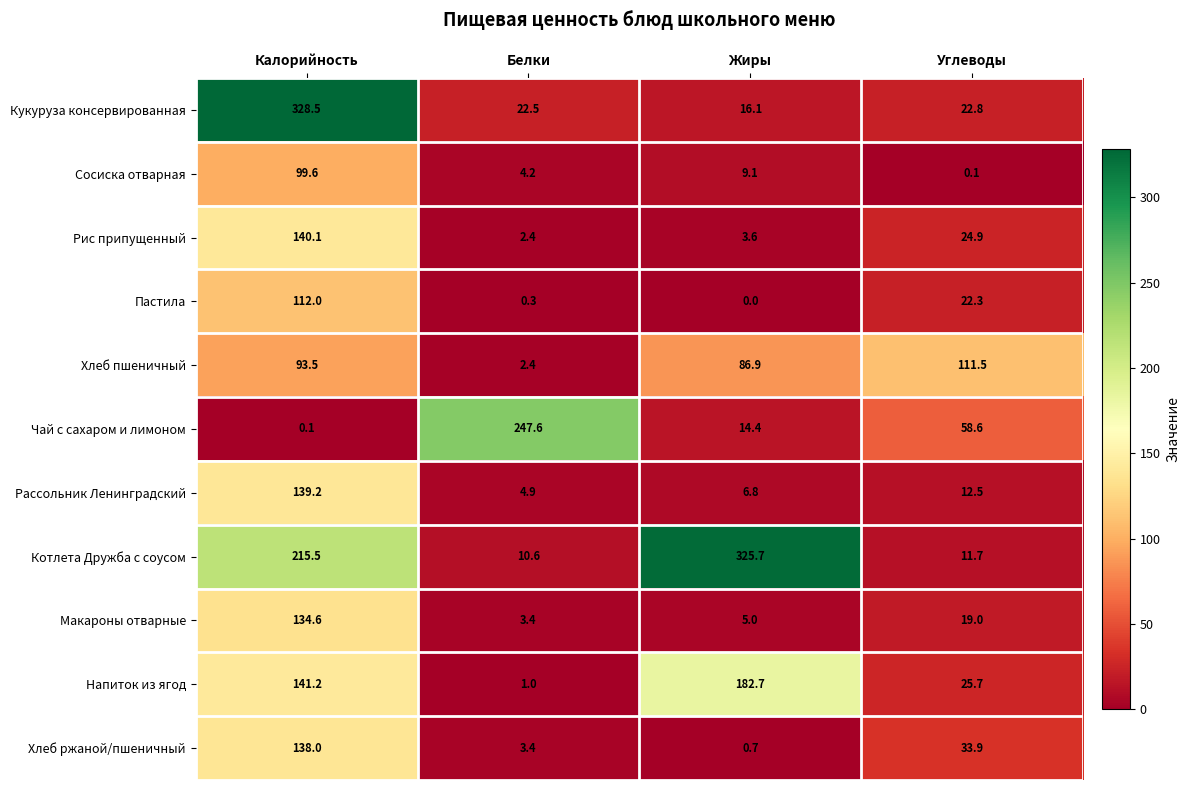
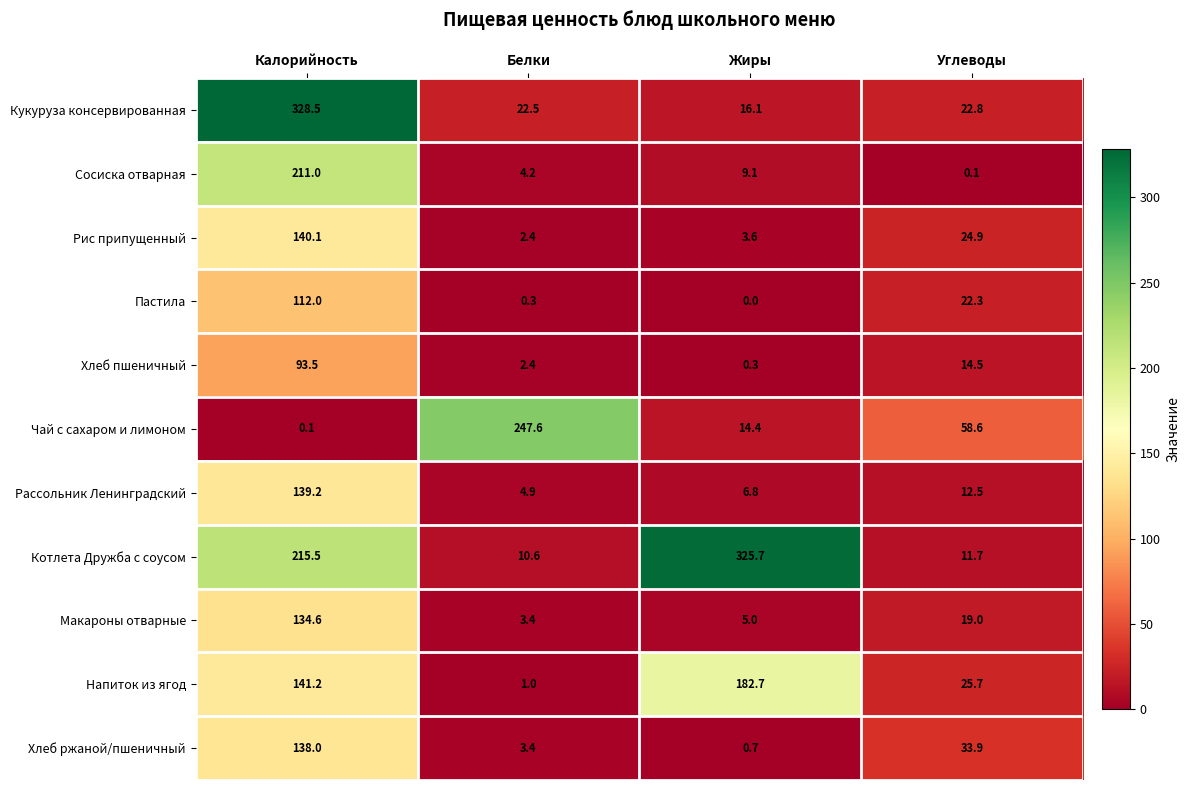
Сосиска отварная, Калорийность: 99.6 -> 211.0
Хлеб пшеничный, Жиры: 86.9 -> 0.3
Хлеб пшеничный, Углеводы: 111.5 -> 14.5
